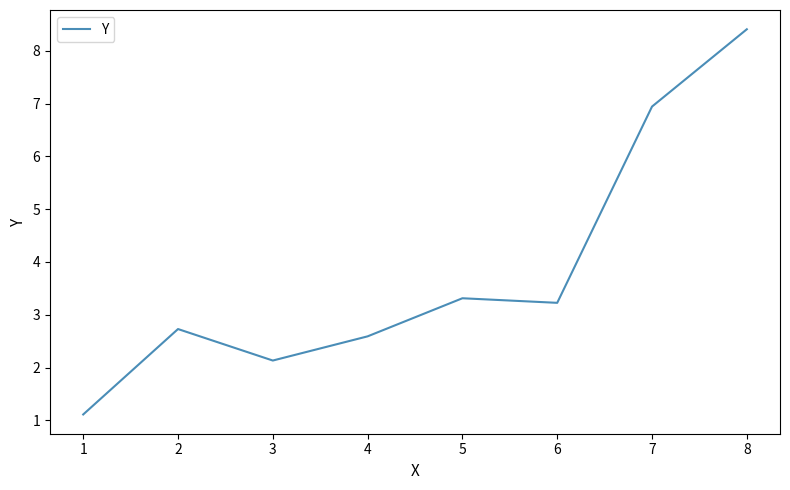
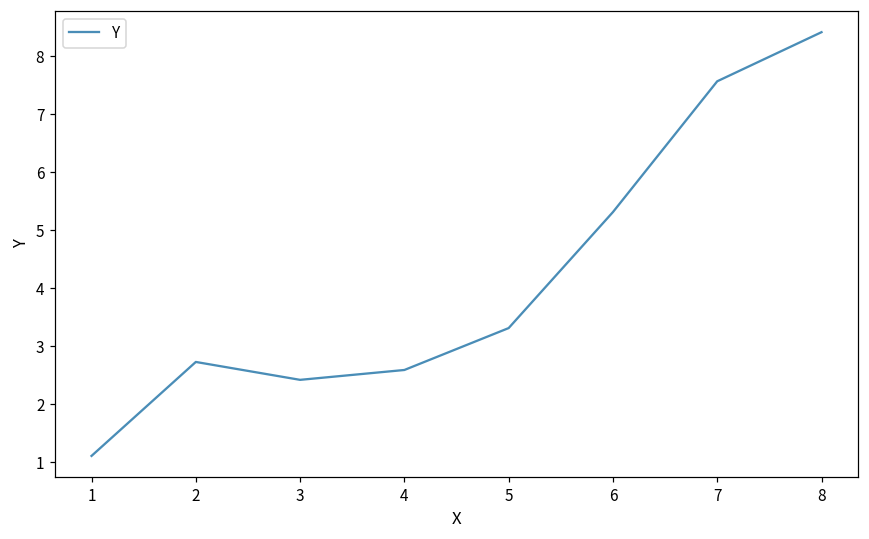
3: 2.1 -> 2.4
6: 3.2 -> 5.3
7: 6.9 -> 7.6
